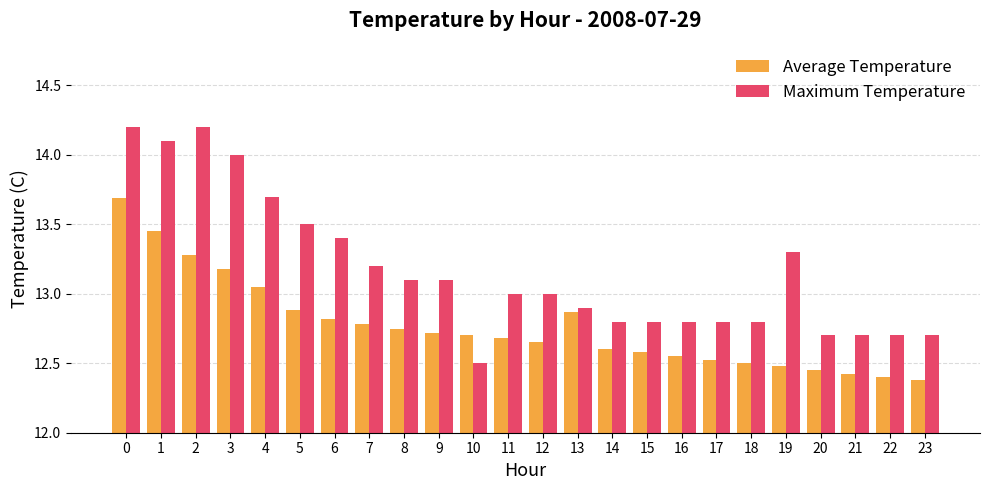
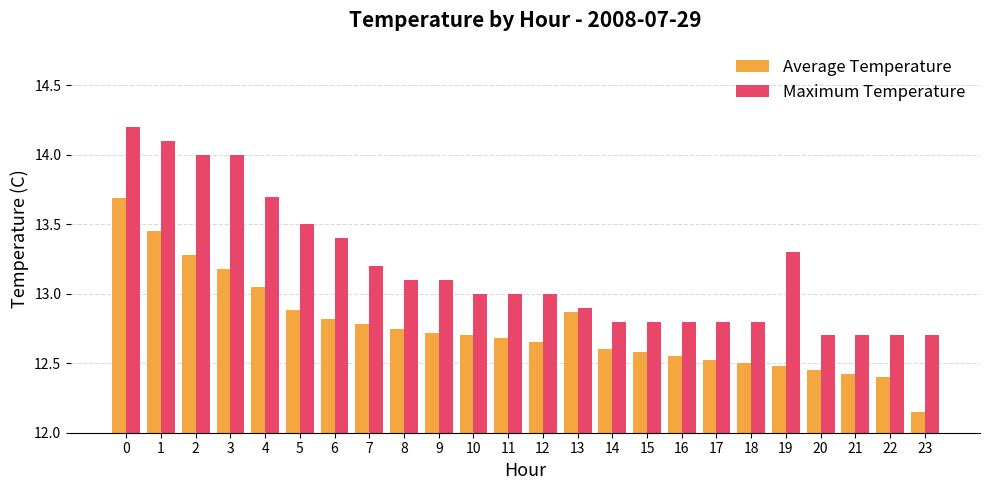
Maximum Temperature, 2: 14.2 -> 14.0
Maximum Temperature, 10: 12.5 -> 13.0
Average Temperature, 23: 12.38 -> 12.15
